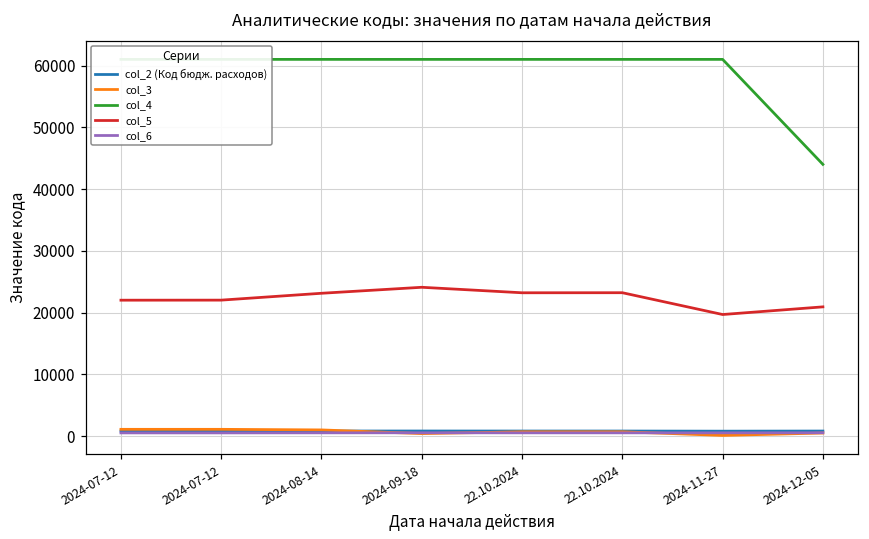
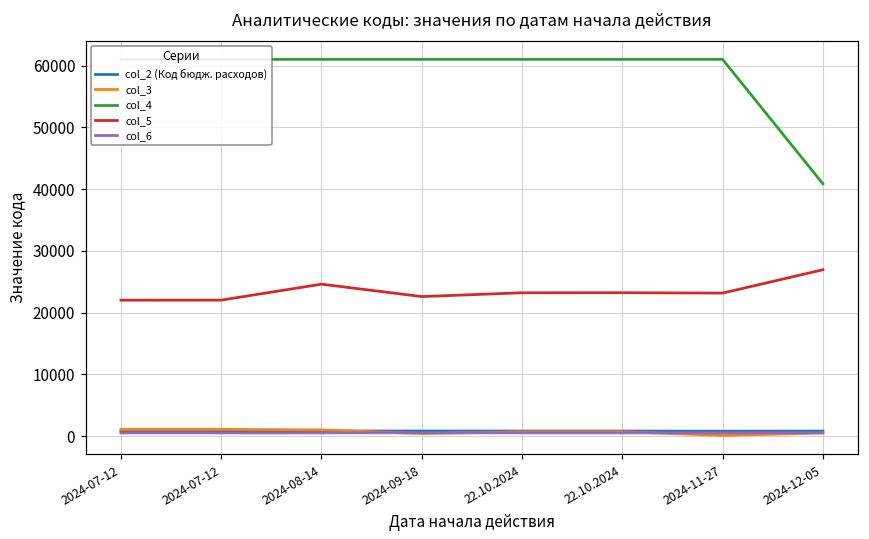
col_5, 2024-08-14: 23000 -> 25000
col_5, 2024-09-18: 24000 -> 23000
col_5, 2024-11-27: 20000 -> 23000
col_4, 2024-12-05: 44000 -> 41000
col_5, 2024-12-05: 21000 -> 27000
